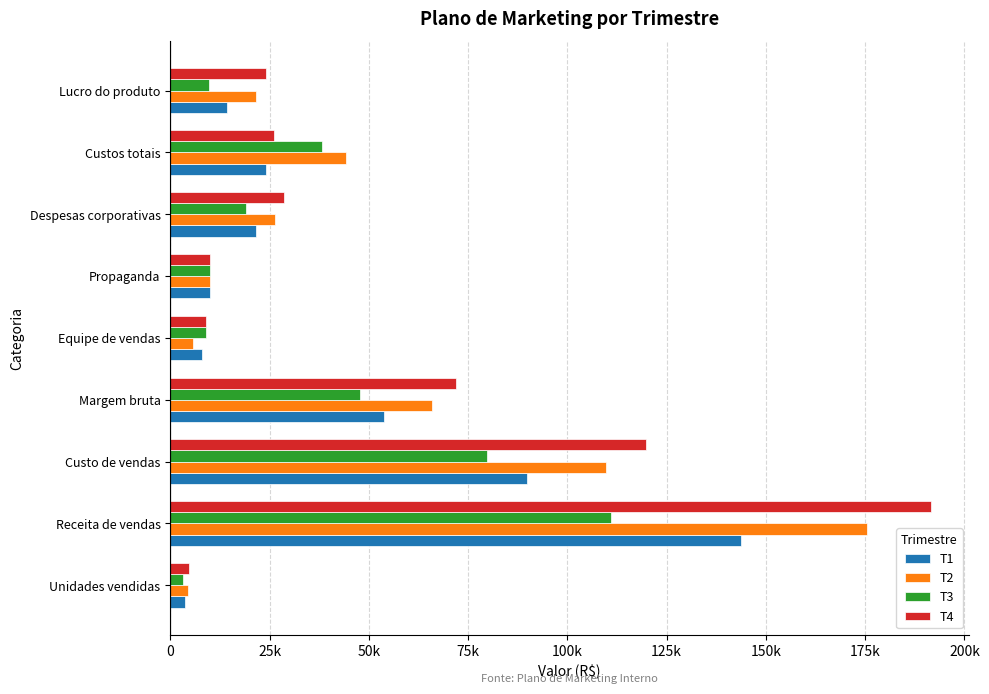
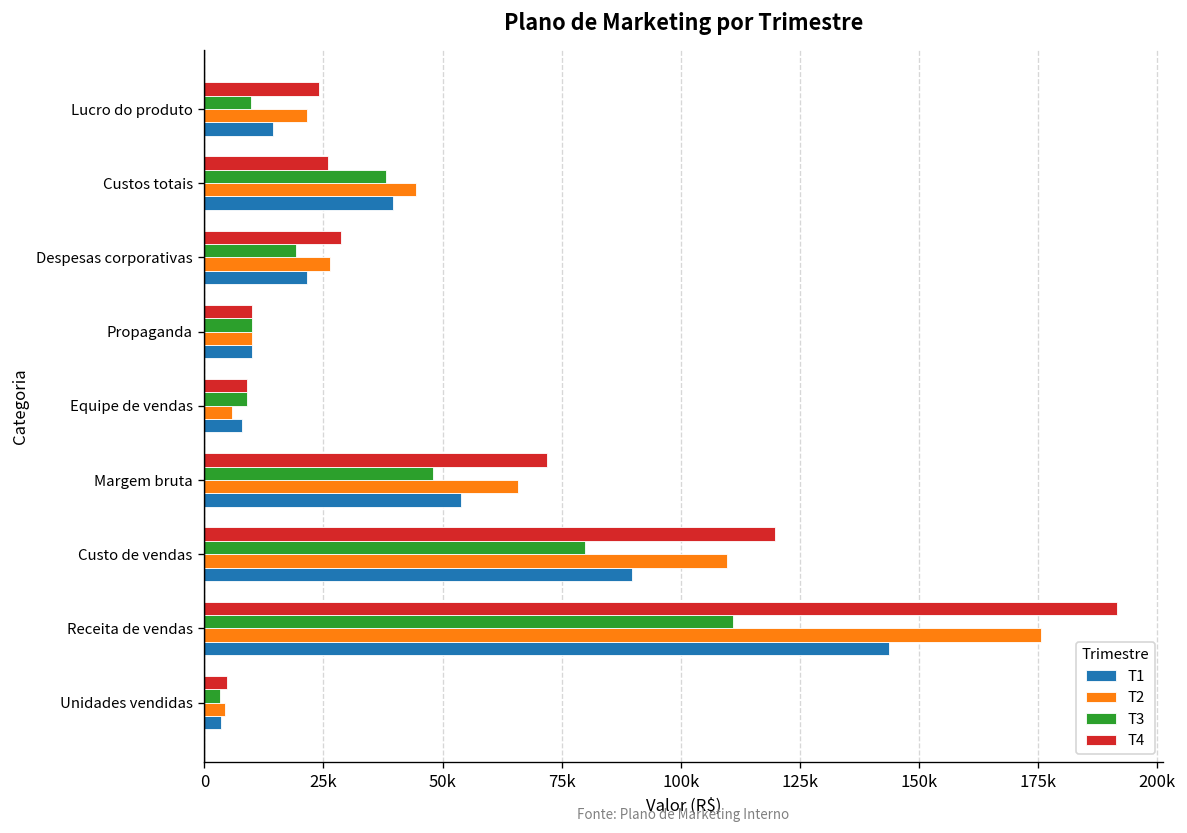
T1, Custos totais: 24000 -> 40000
